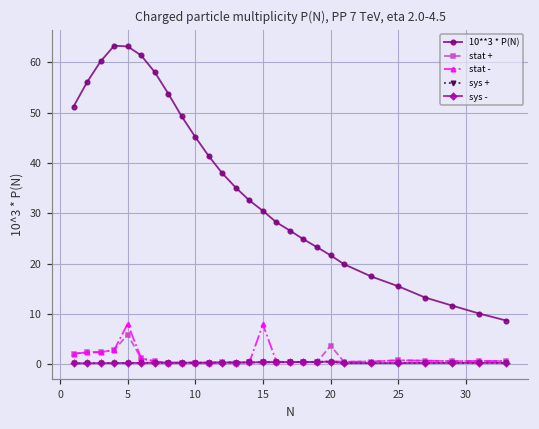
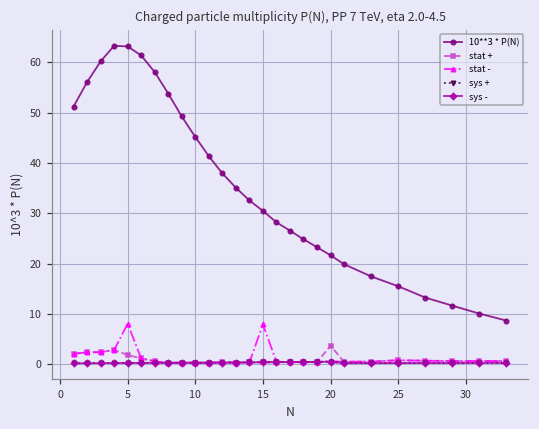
stat +, 5: 6 -> 2
